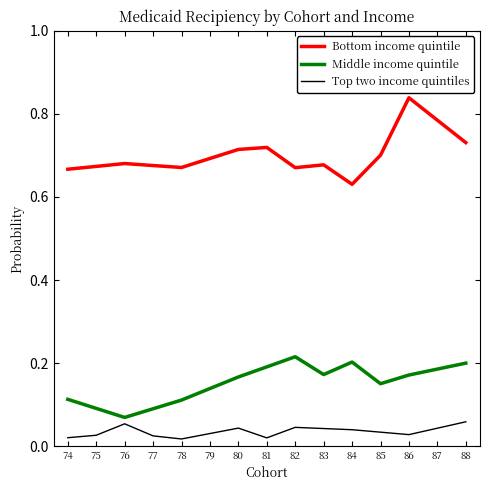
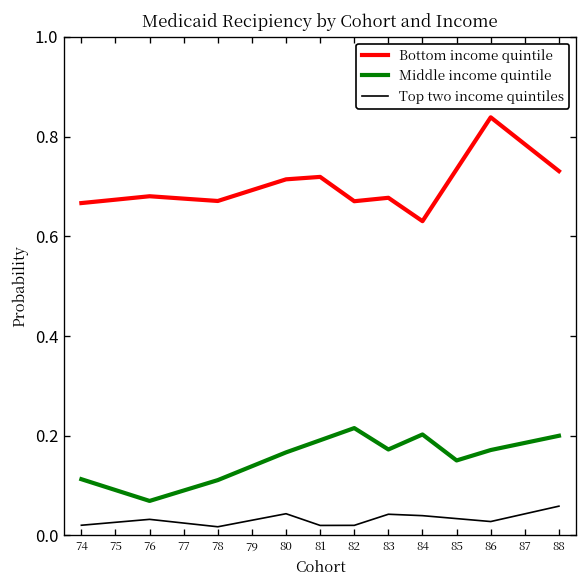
Top two income quintiles, 76: 0.05 -> 0.03
Top two income quintiles, 82: 0.05 -> 0.02
Bottom income quintile, 85: 0.70 -> 0.73
